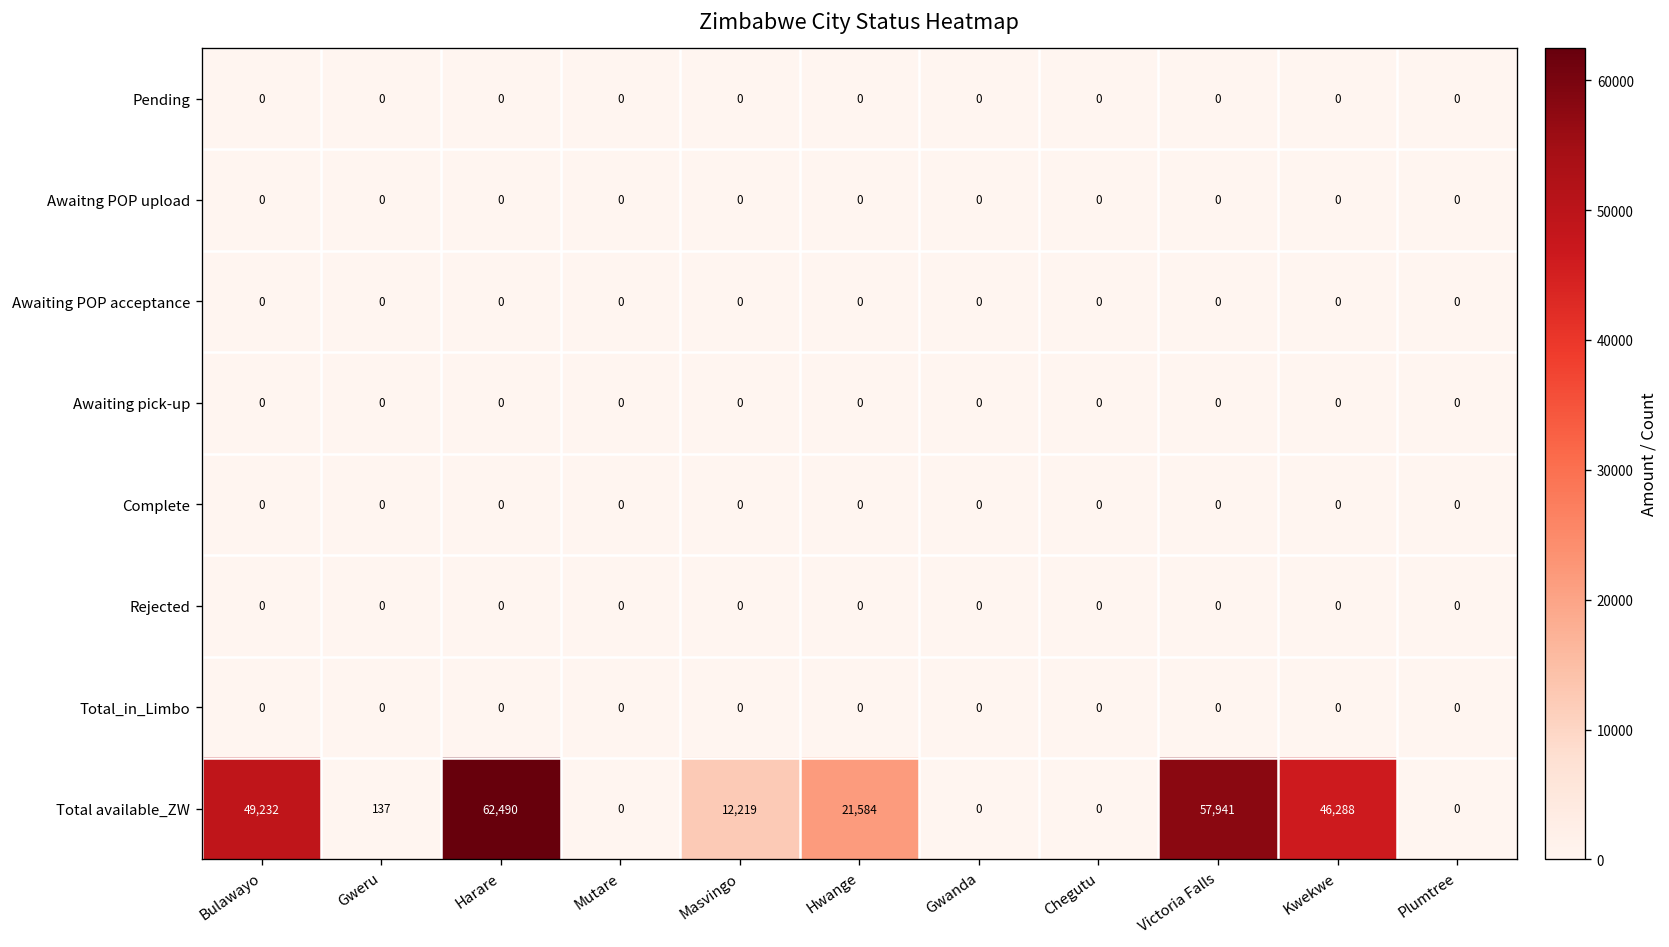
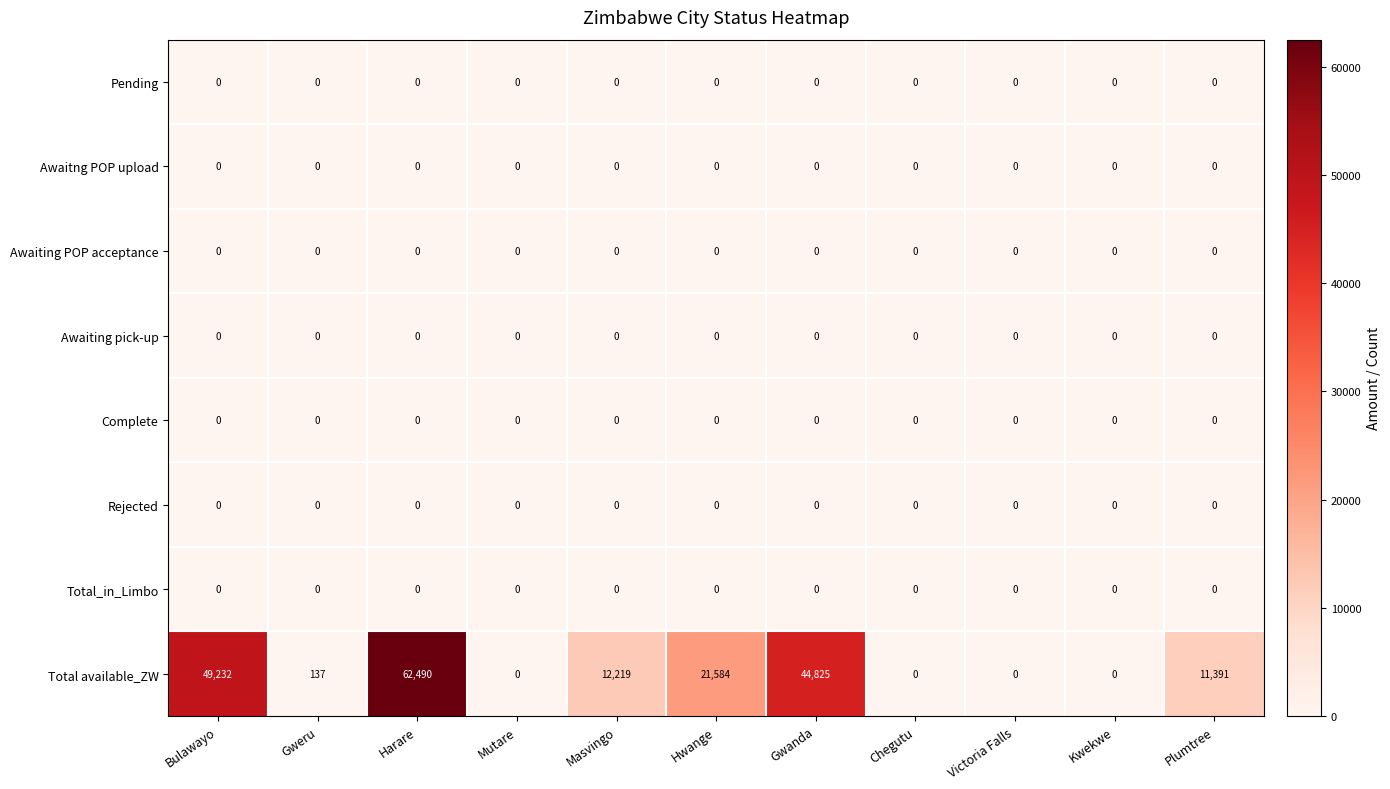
Total available_ZW, Gwanda: 0 -> 44,825
Total available_ZW, Victoria Falls: 57,941 -> 0
Total available_ZW, Kwekwe: 46,288 -> 0
Total available_ZW, Plumtree: 0 -> 11,391
